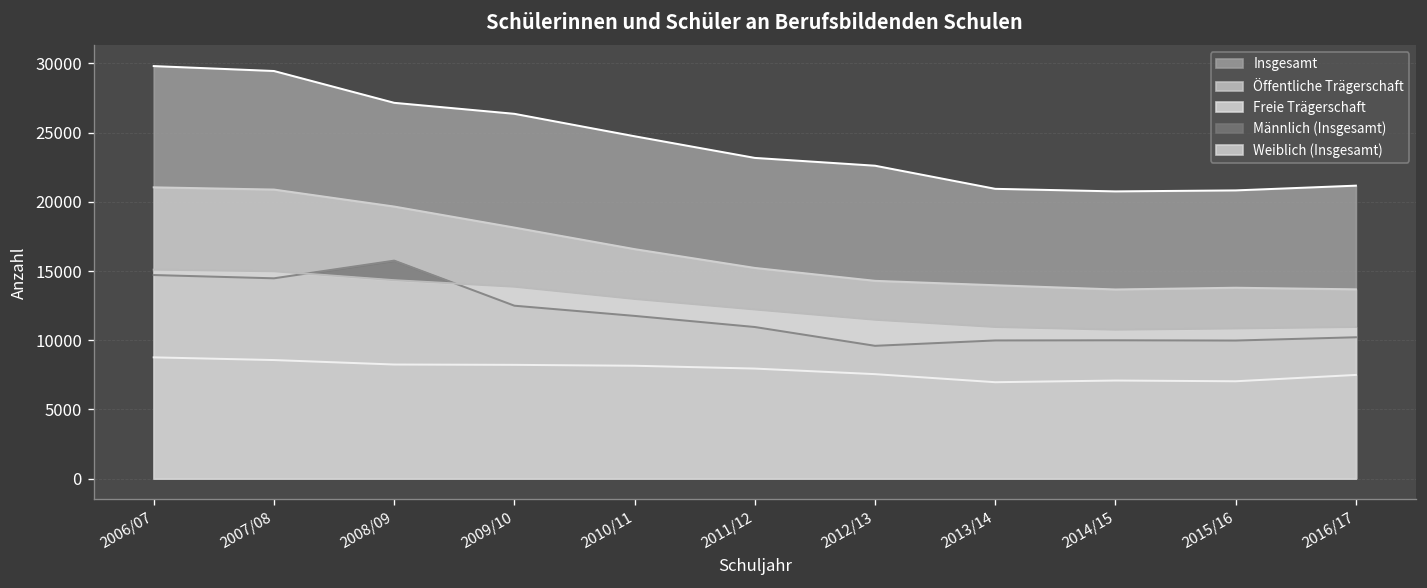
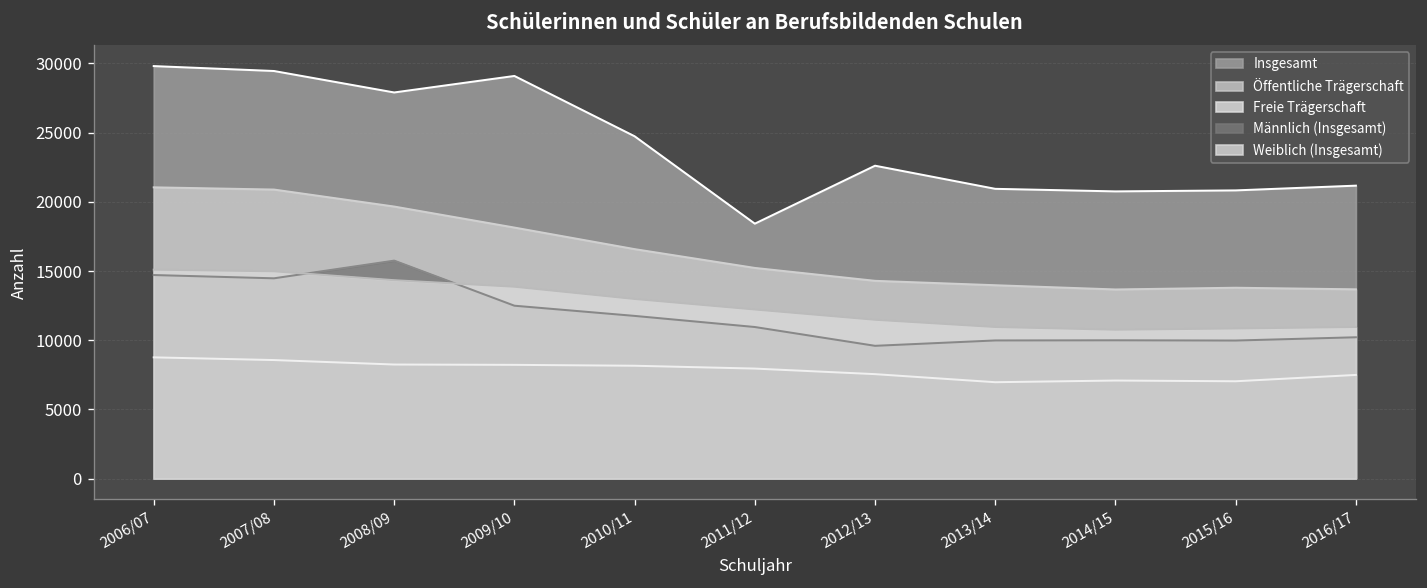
Insgesamt, 2008/09: 27200 -> 27900
Insgesamt, 2009/10: 26400 -> 29100
Insgesamt, 2011/12: 23200 -> 18400
